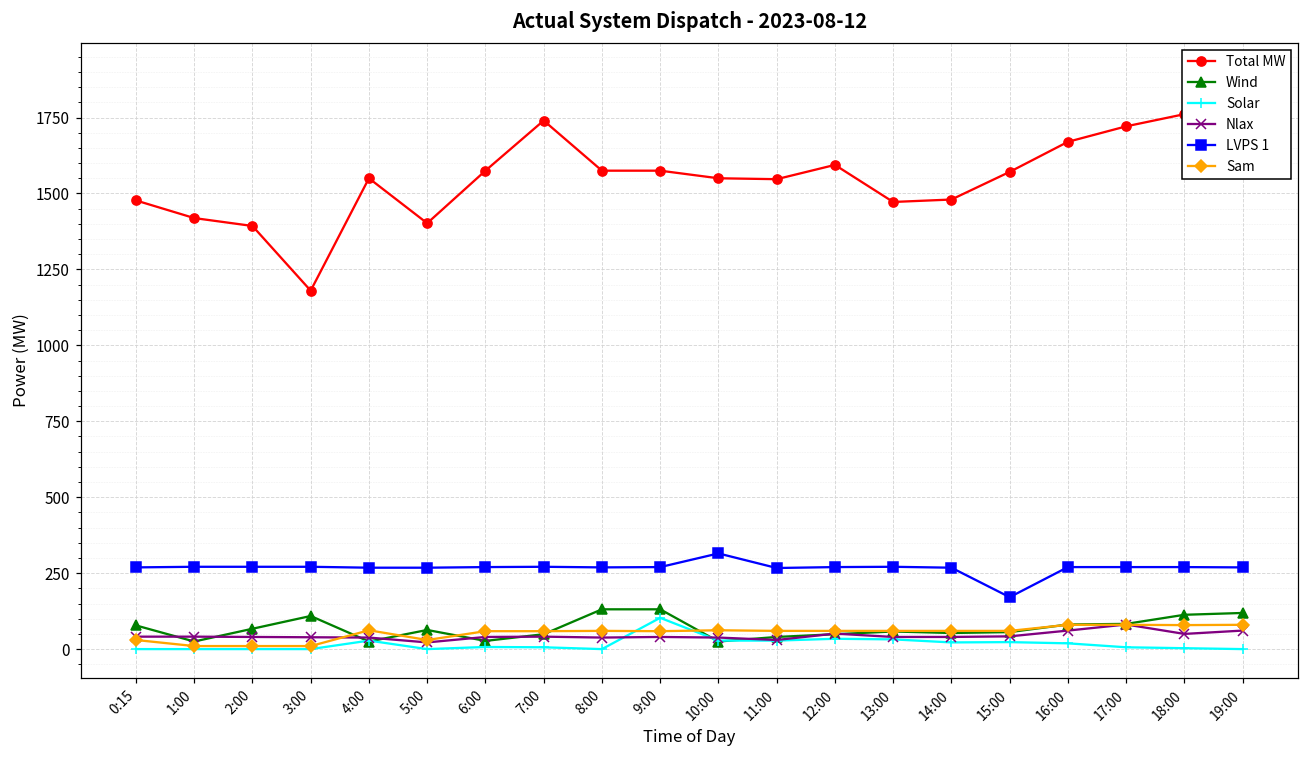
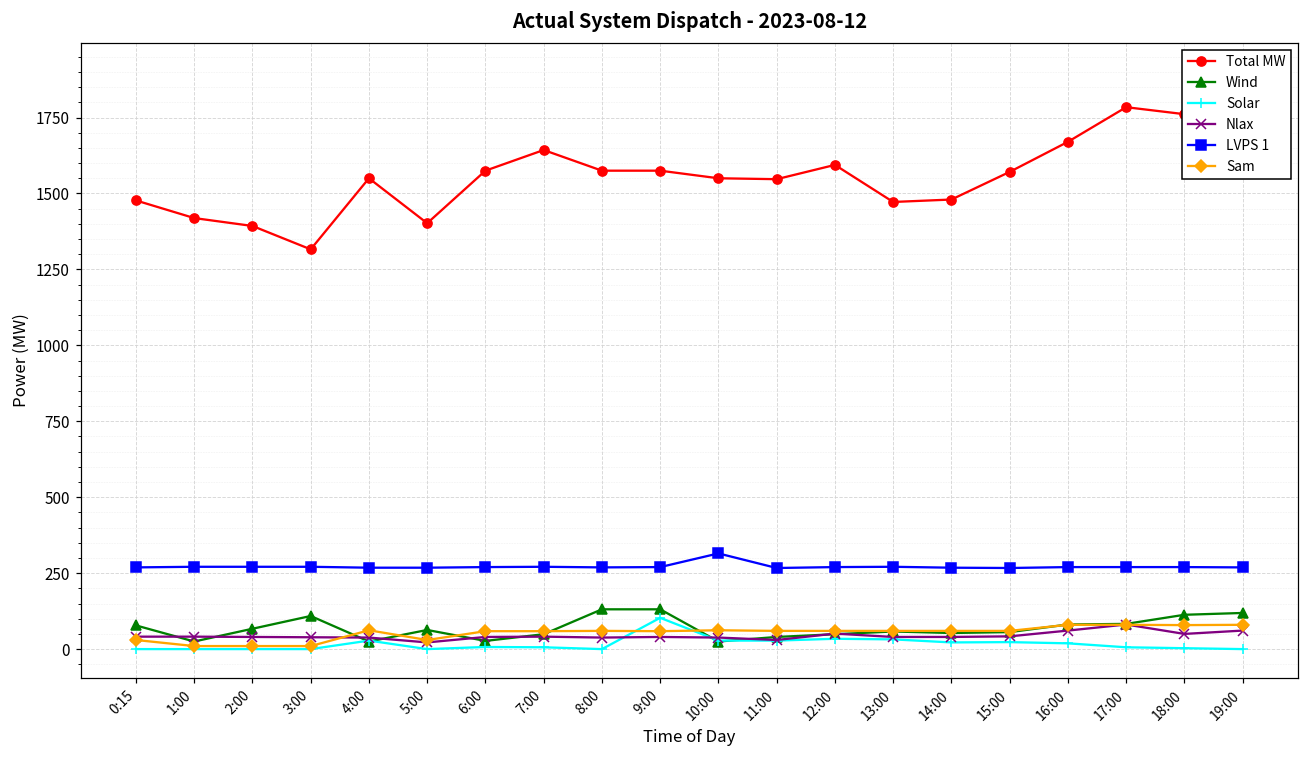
Total MW, 3:00: 1180 -> 1320
Total MW, 7:00: 1740 -> 1640
LVPS 1, 15:00: 170 -> 270
Total MW, 17:00: 1720 -> 1780
